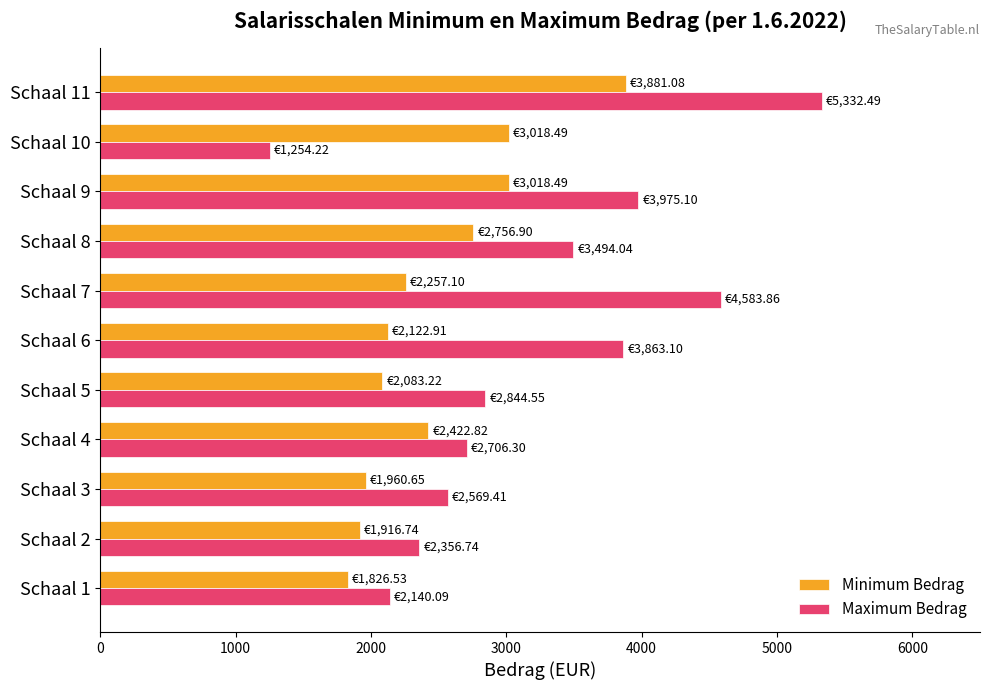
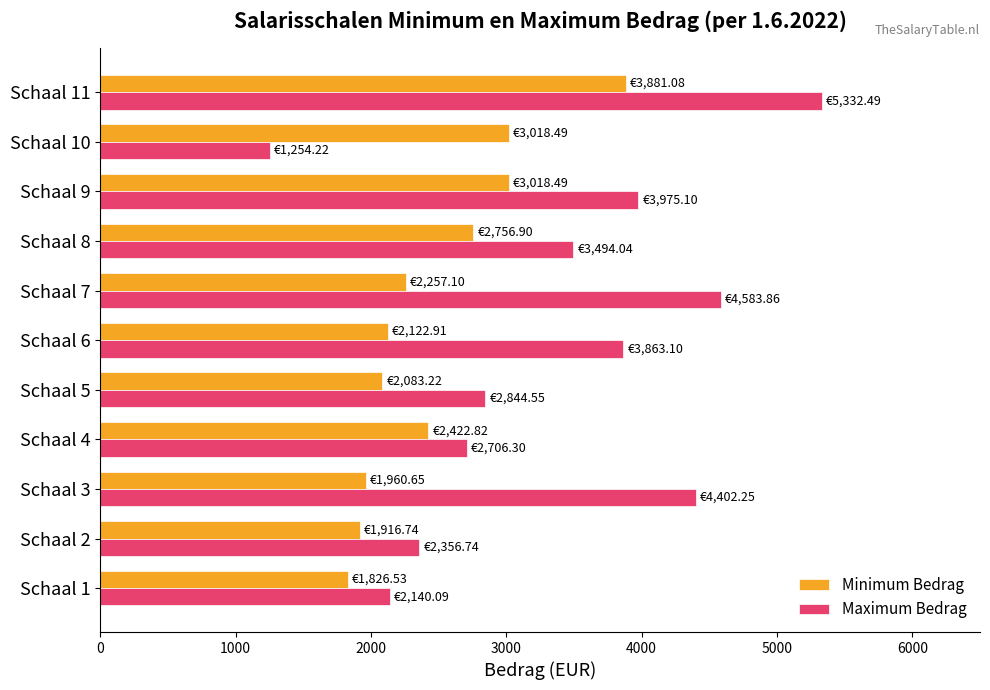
Maximum Bedrag, Schaal 3: €2,569.41 -> €4,402.25
